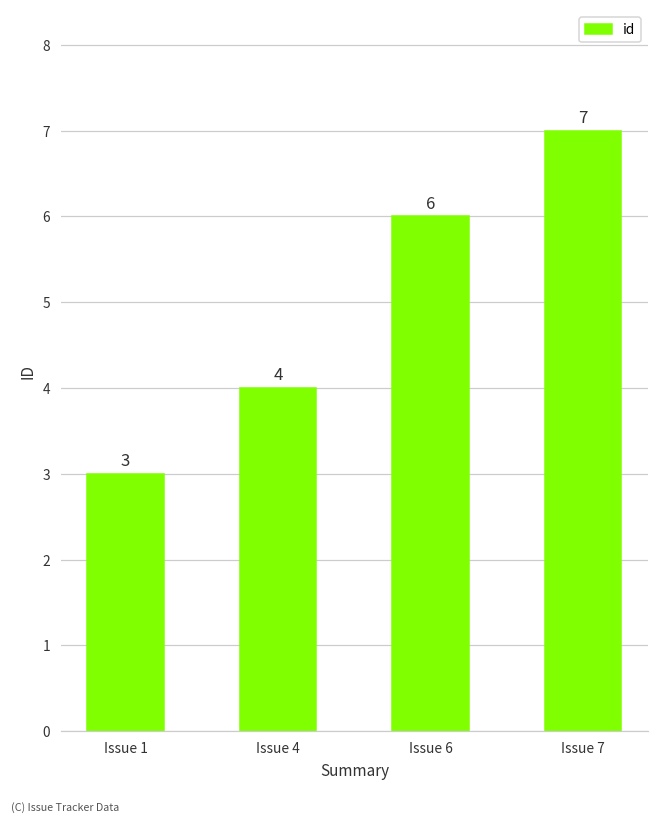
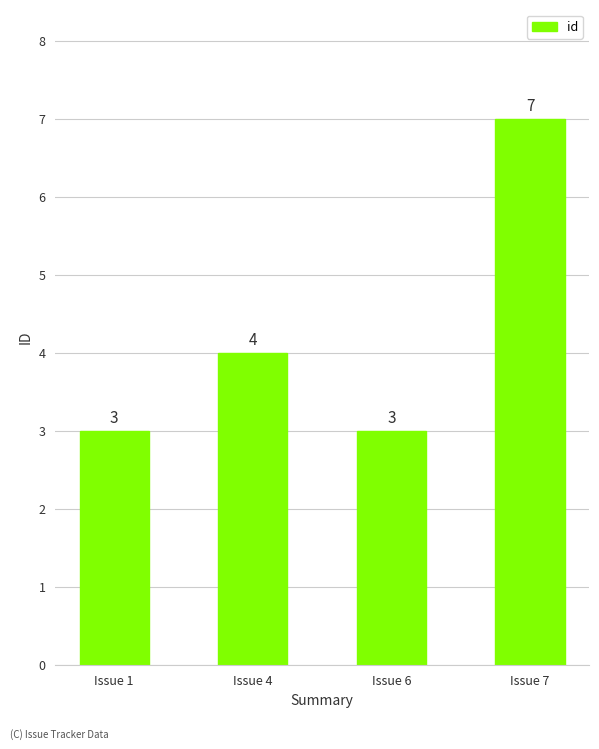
Issue 6: 6 -> 3
